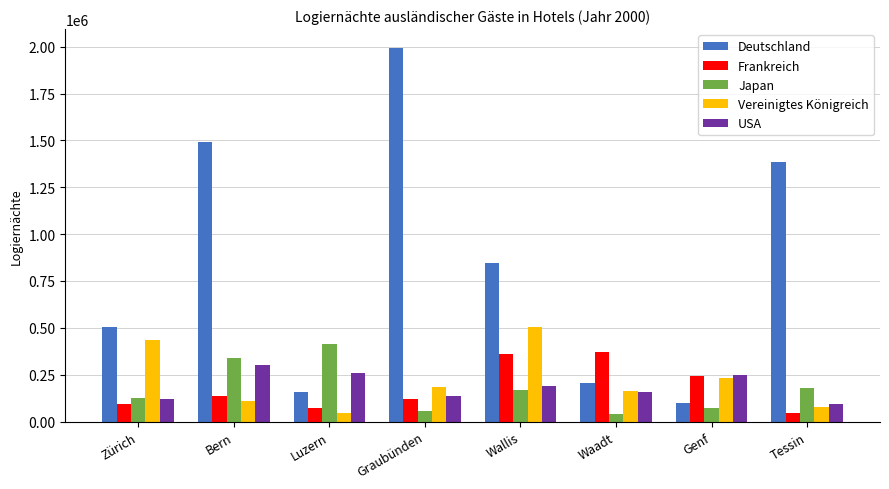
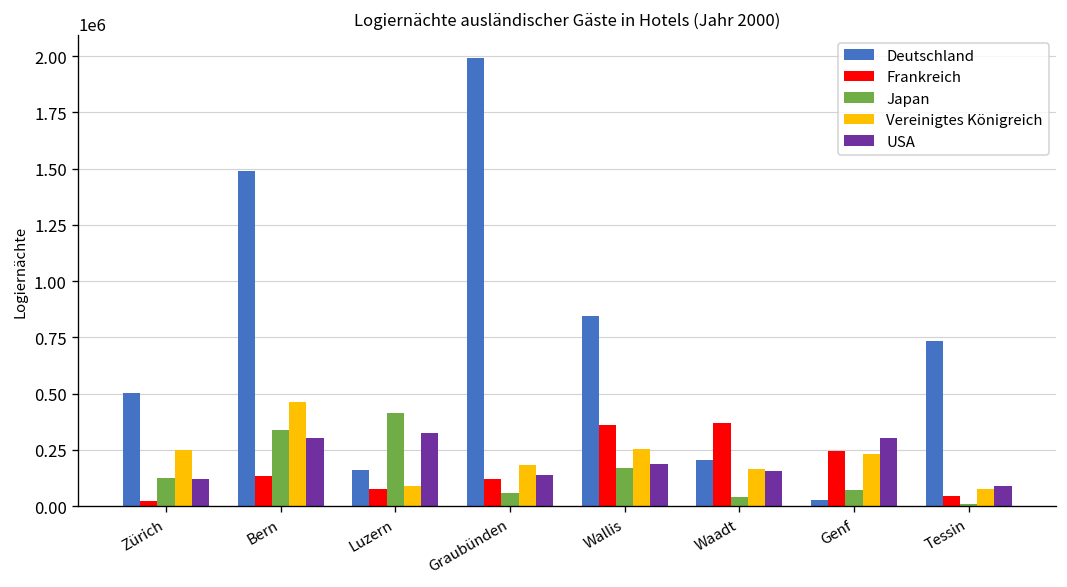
Frankreich, Zürich: 90000 -> 20000
Vereinigtes Königreich, Zürich: 430000 -> 250000
Vereinigtes Königreich, Bern: 110000 -> 460000
Vereinigtes Königreich, Luzern: 50000 -> 90000
USA, Luzern: 260000 -> 320000
Vereinigtes Königreich, Wallis: 500000 -> 250000
Deutschland, Genf: 100000 -> 30000
USA, Genf: 250000 -> 300000
Deutschland, Tessin: 1390000 -> 740000
Japan, Tessin: 180000 -> 10000
